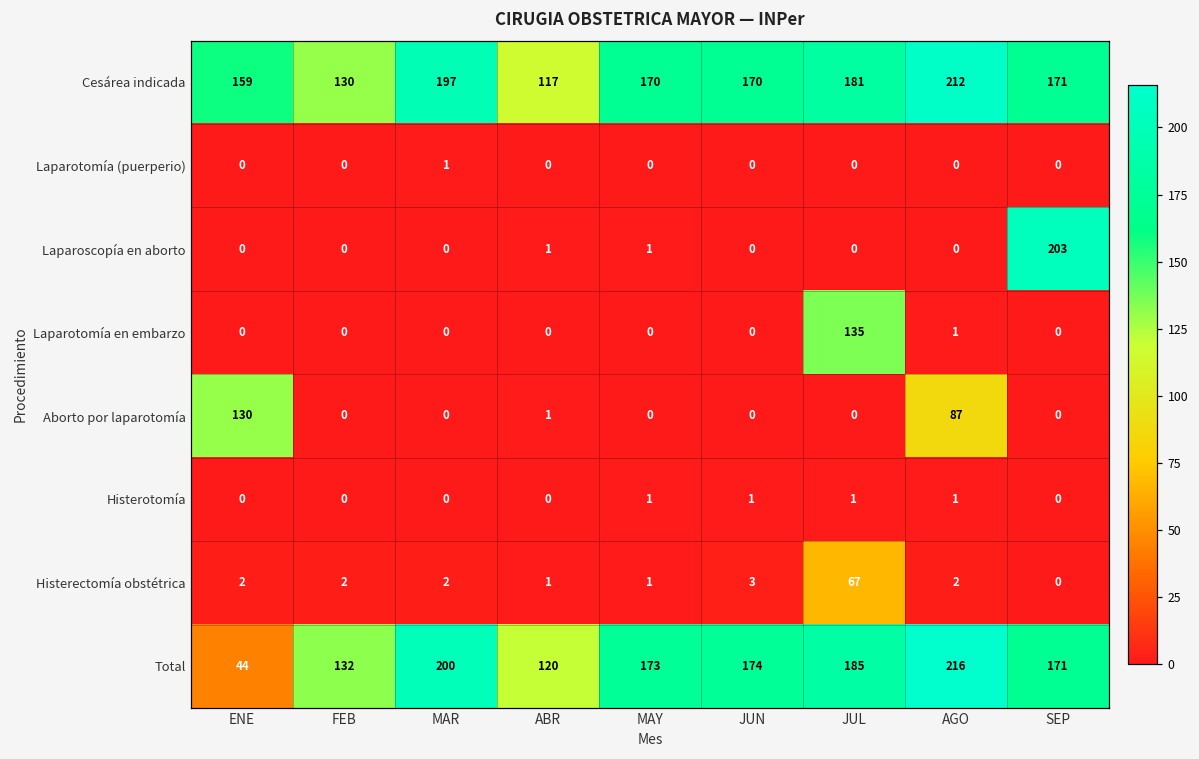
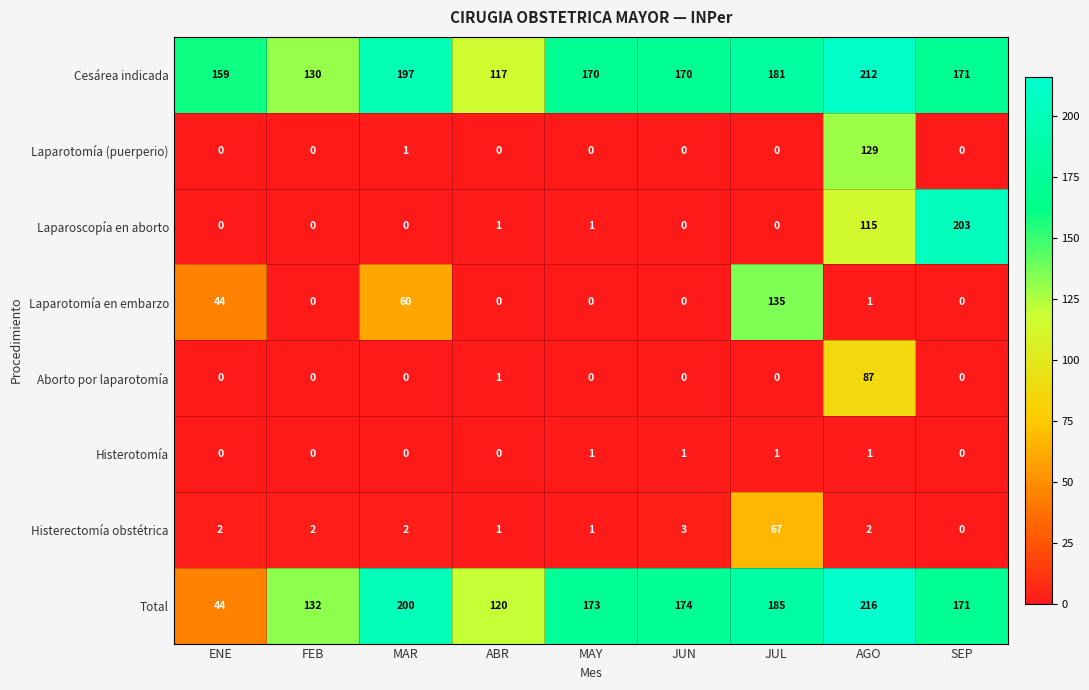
Laparotomía (puerperio), AGO: 0 -> 129
Laparoscopía en aborto, AGO: 0 -> 115
Laparotomía en embarzo, ENE: 0 -> 44
Laparotomía en embarzo, MAR: 0 -> 60
Aborto por laparotomía, ENE: 130 -> 0
